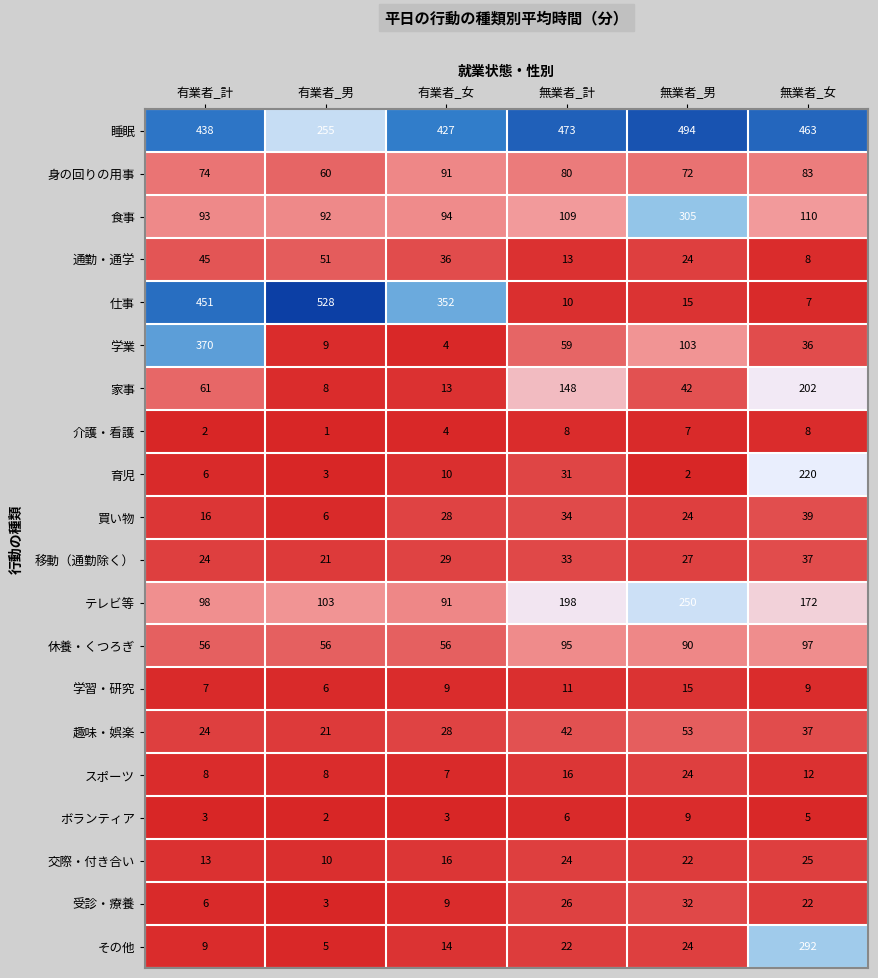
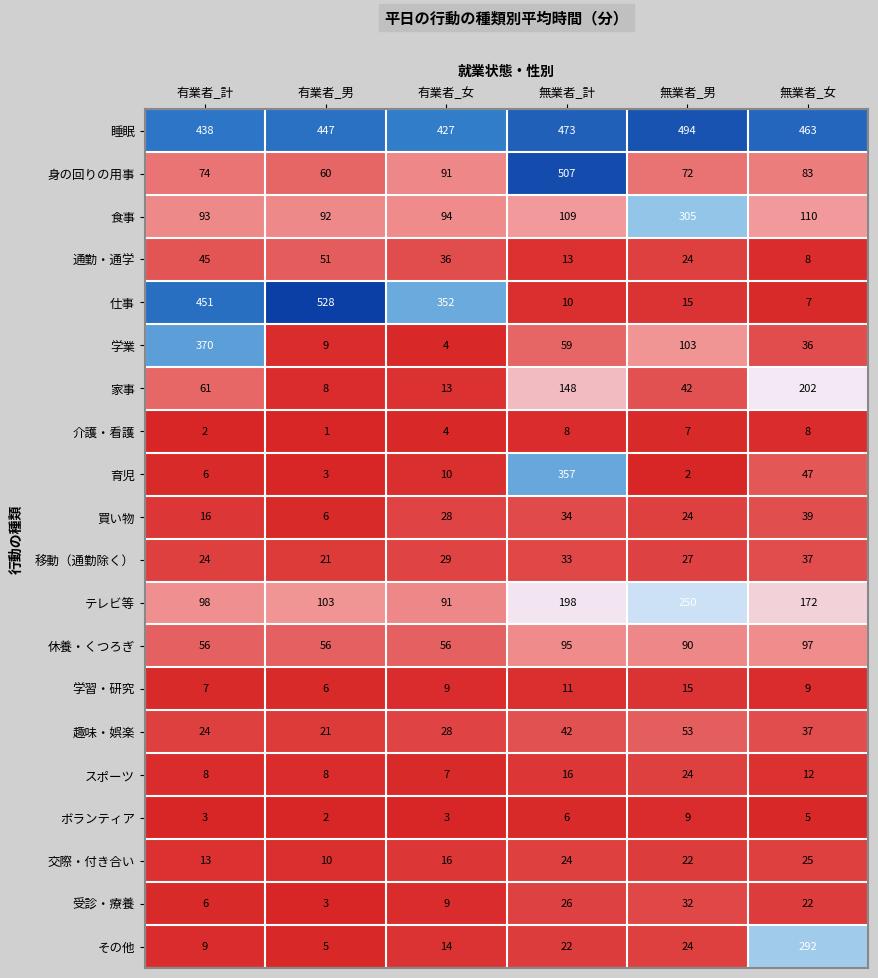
睡眠, 有業者_男: 255 -> 447
身の回りの用事, 無業者_計: 80 -> 507
育児, 無業者_計: 31 -> 357
育児, 無業者_女: 220 -> 47
